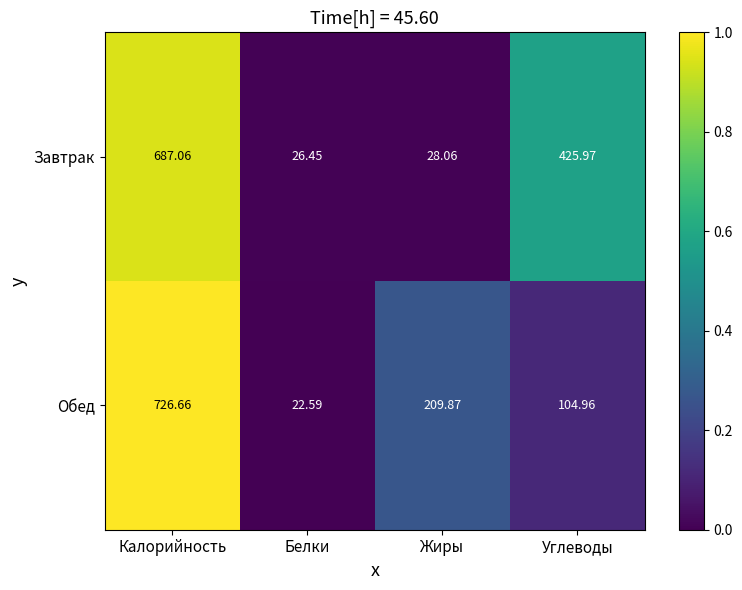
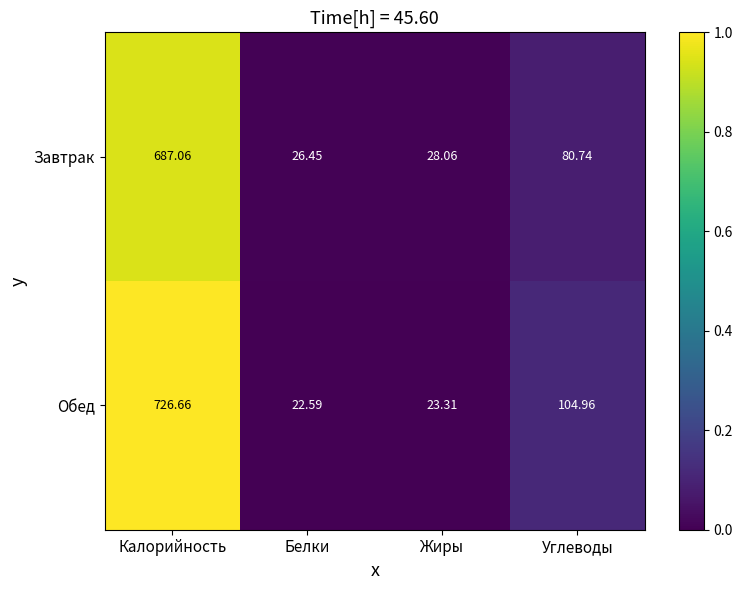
Завтрак, Углеводы: 425.97 -> 80.74
Обед, Жиры: 209.87 -> 23.31
